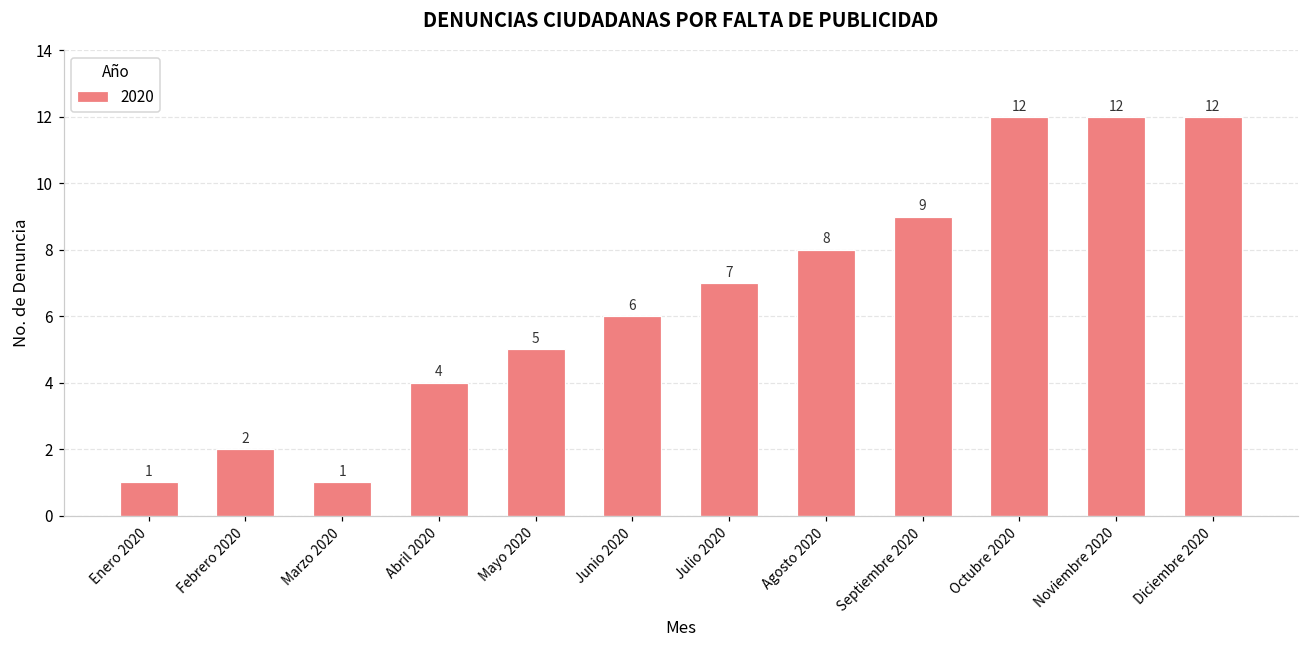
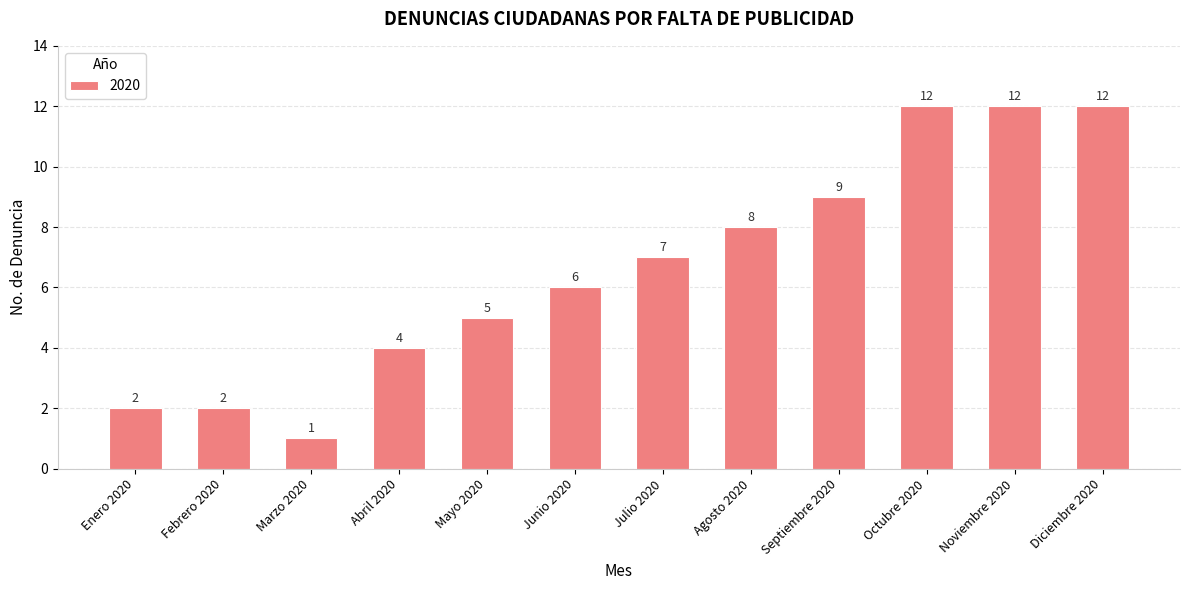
Enero 2020: 1 -> 2
